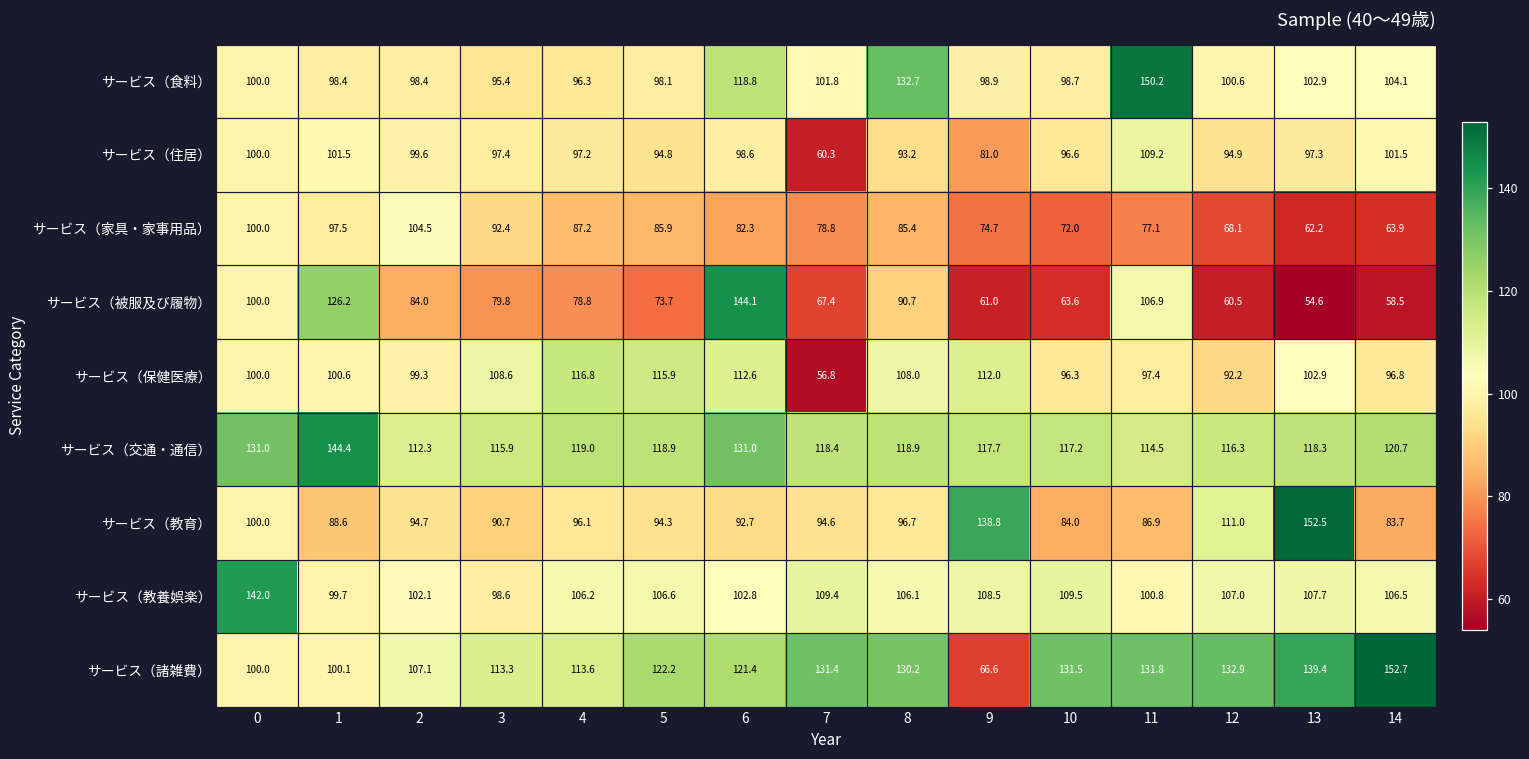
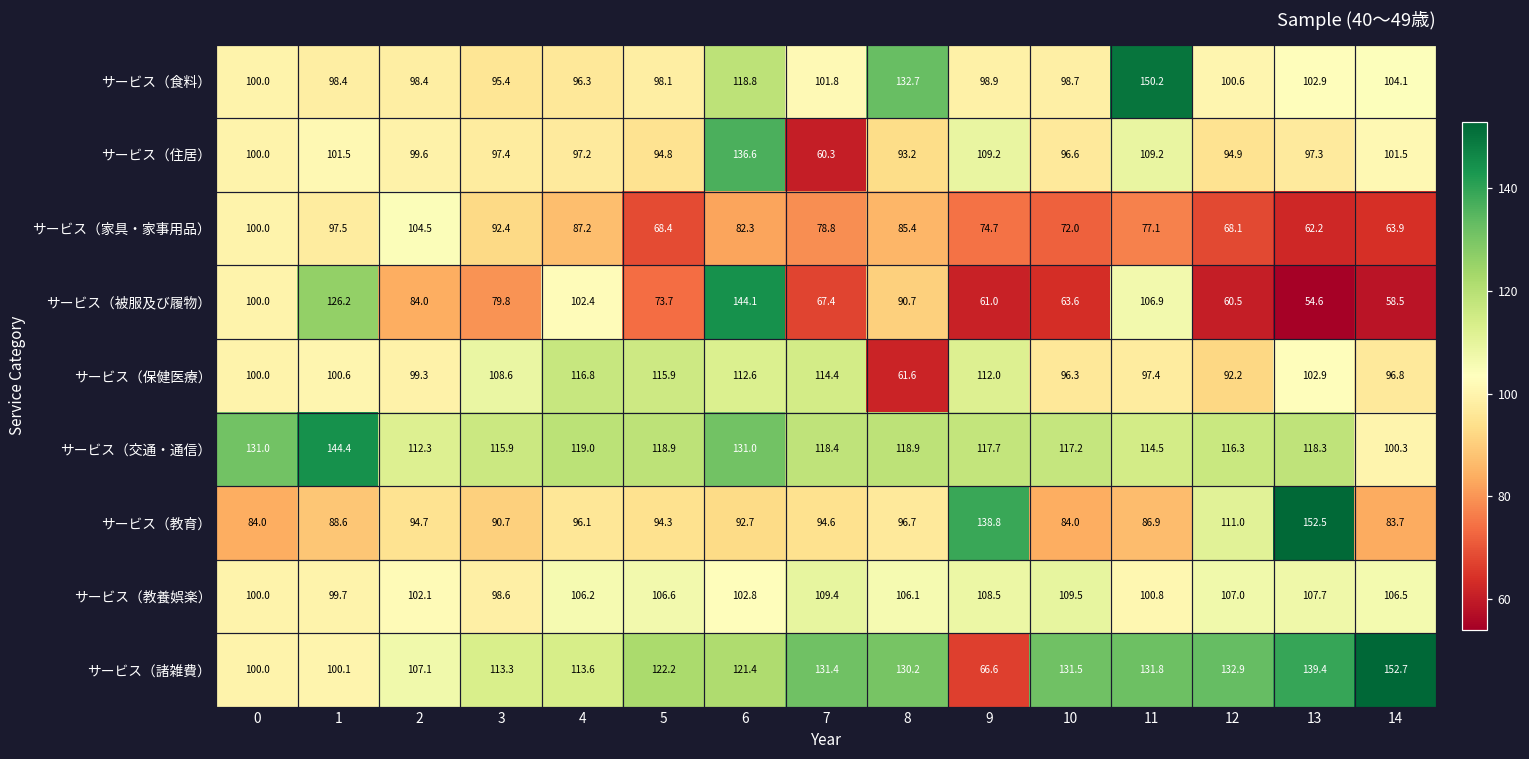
サービス（住居）, 6: 98.6 -> 136.6
サービス（住居）, 9: 81.0 -> 109.2
サービス（家具・家事用品）, 5: 85.9 -> 68.4
サービス（被服及び履物）, 4: 78.8 -> 102.4
サービス（保健医療）, 7: 56.8 -> 114.4
サービス（保健医療）, 8: 108.0 -> 61.6
サービス（交通・通信）, 14: 120.7 -> 100.3
サービス（教育）, 0: 100.0 -> 84.0
サービス（教養娯楽）, 0: 142.0 -> 100.0
